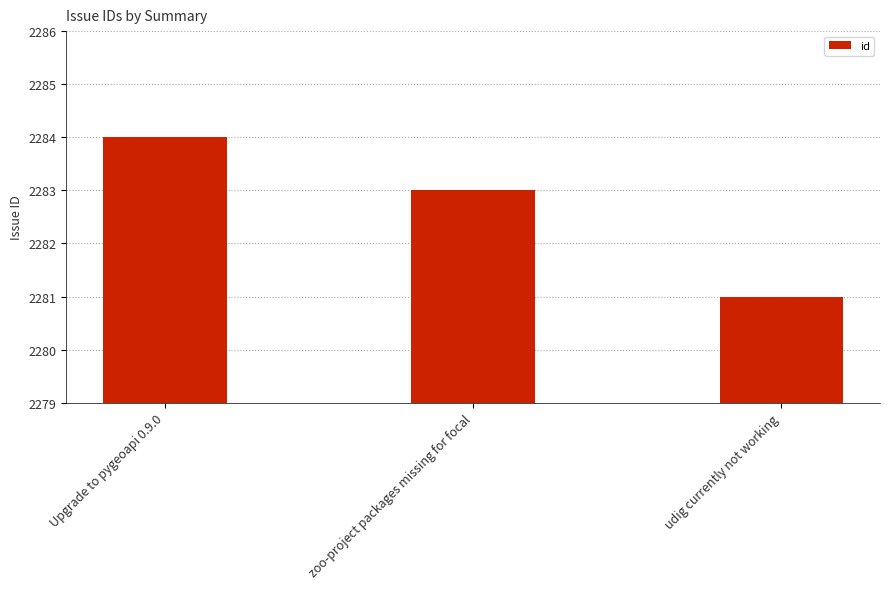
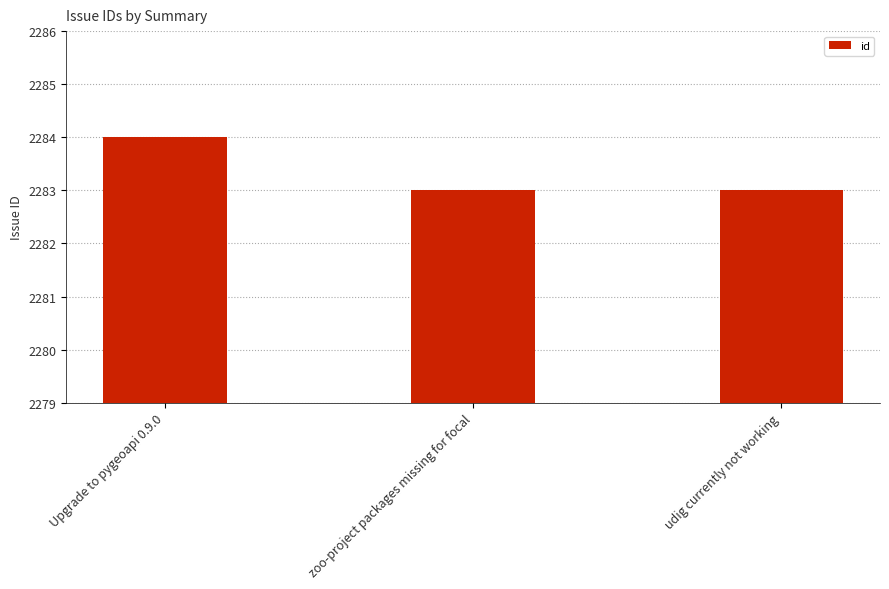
udig currently not working: 2281 -> 2283
